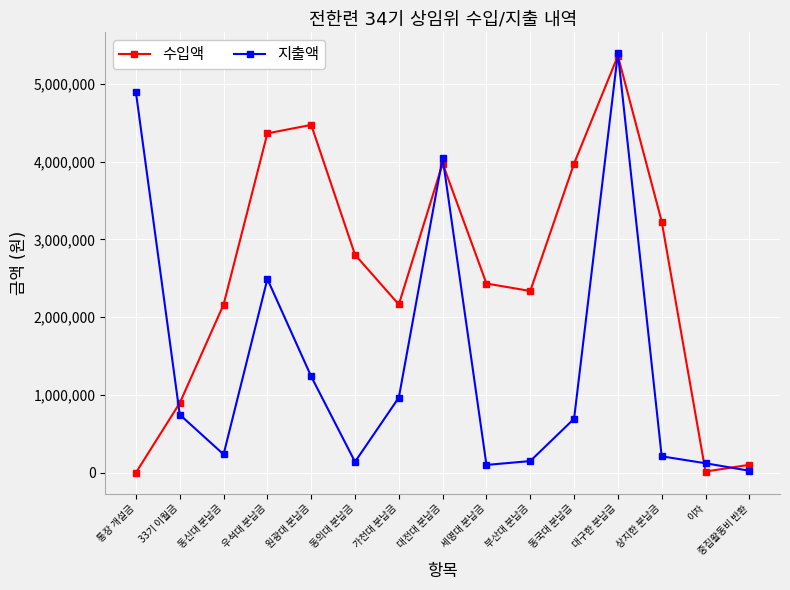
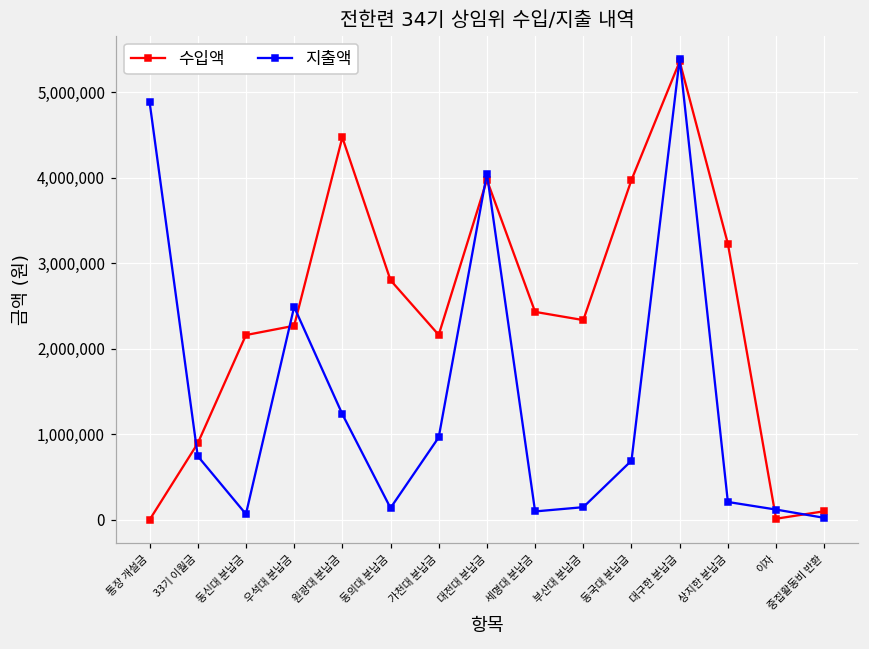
지출액, 동신대 분납금: 200,000 -> 100,000
수입액, 우석대 분납금: 4,400,000 -> 2,300,000
